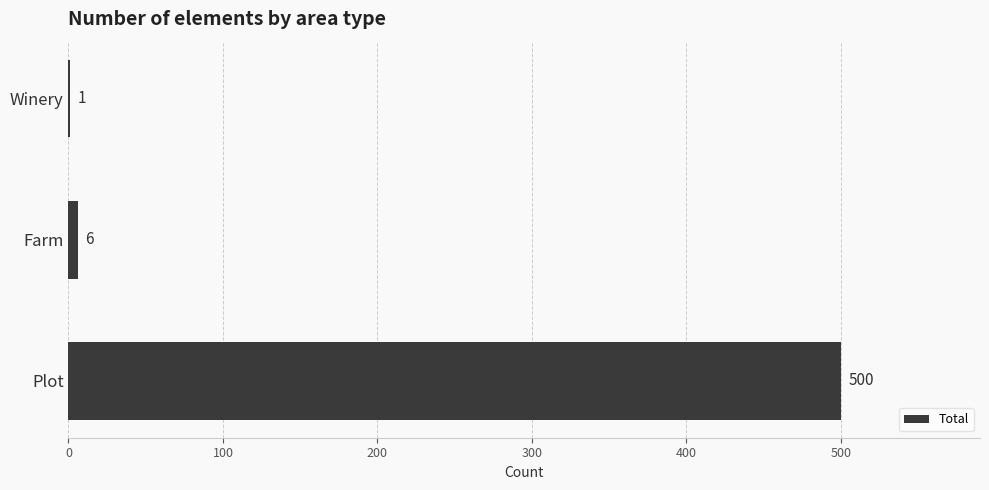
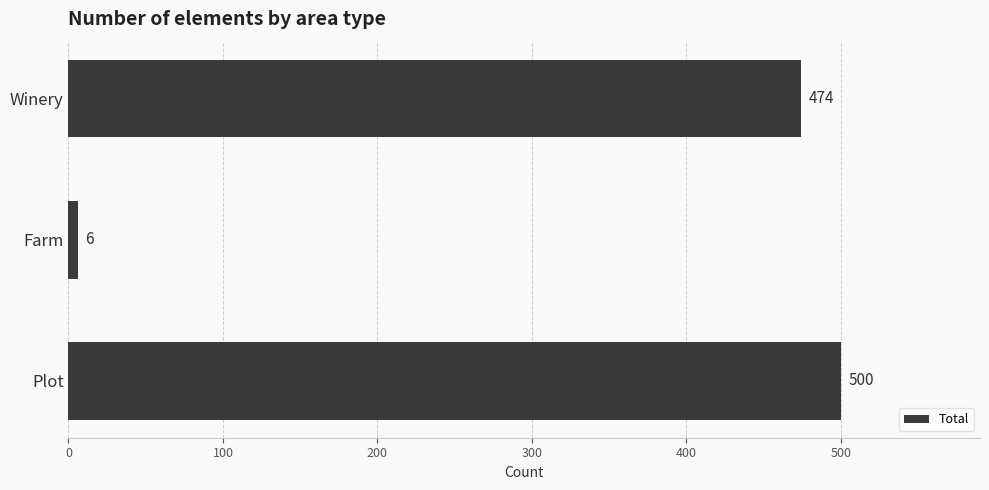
Winery: 1 -> 474
